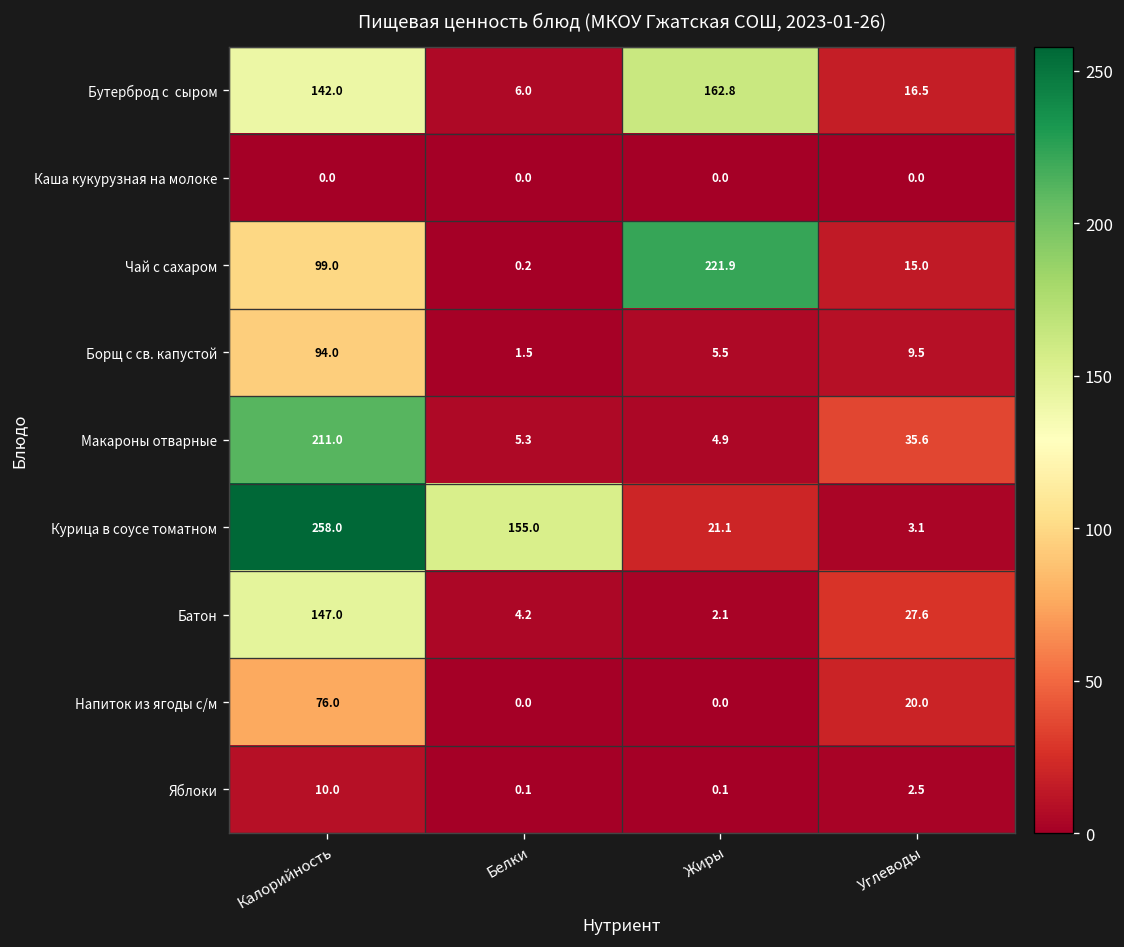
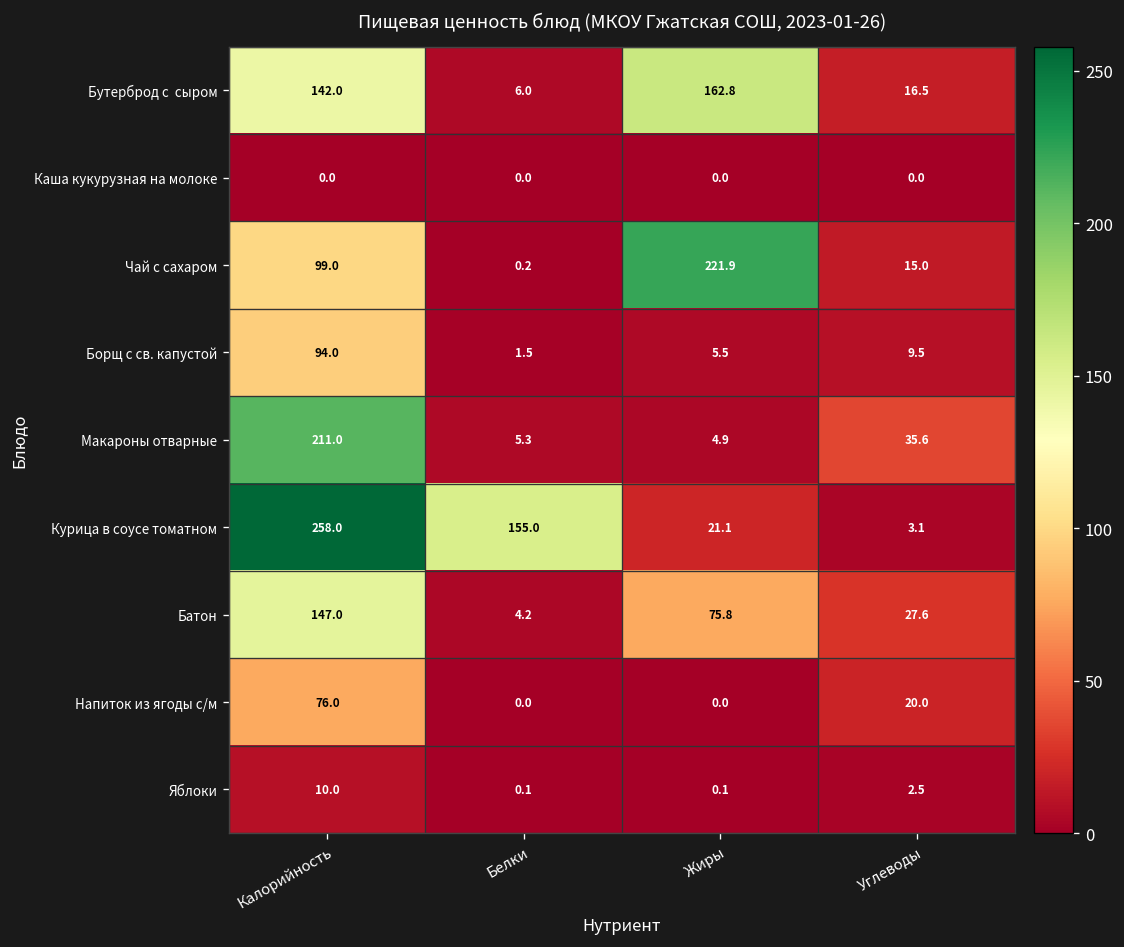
Батон, Жиры: 2.1 -> 75.8
